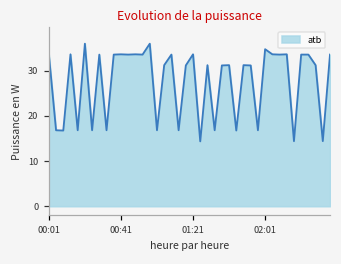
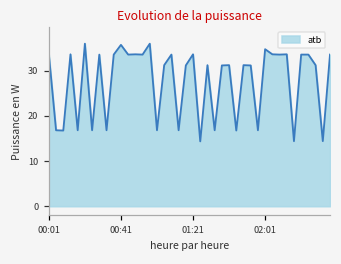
00:41: 34 -> 36
